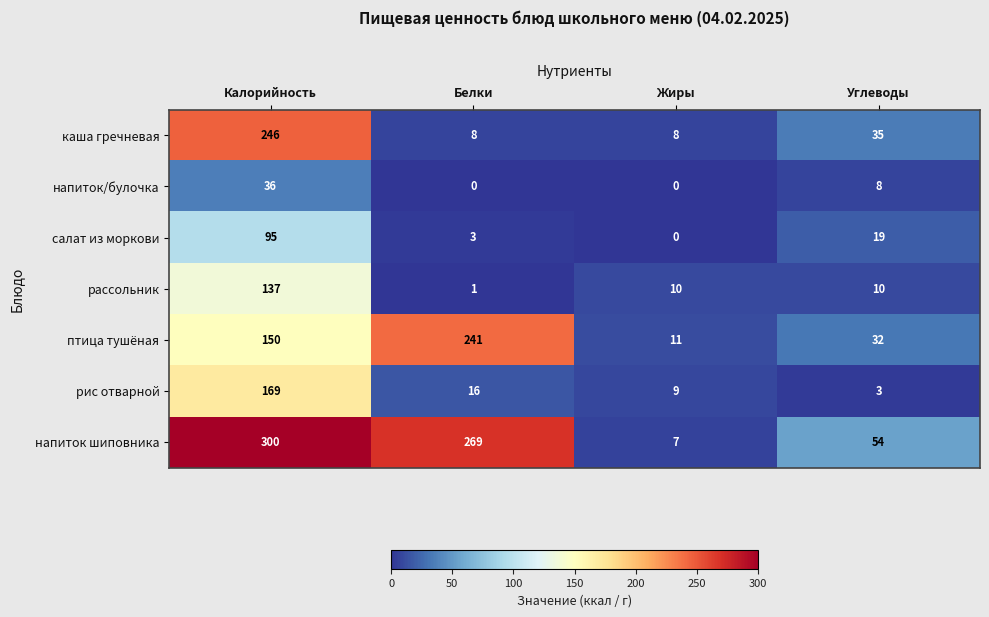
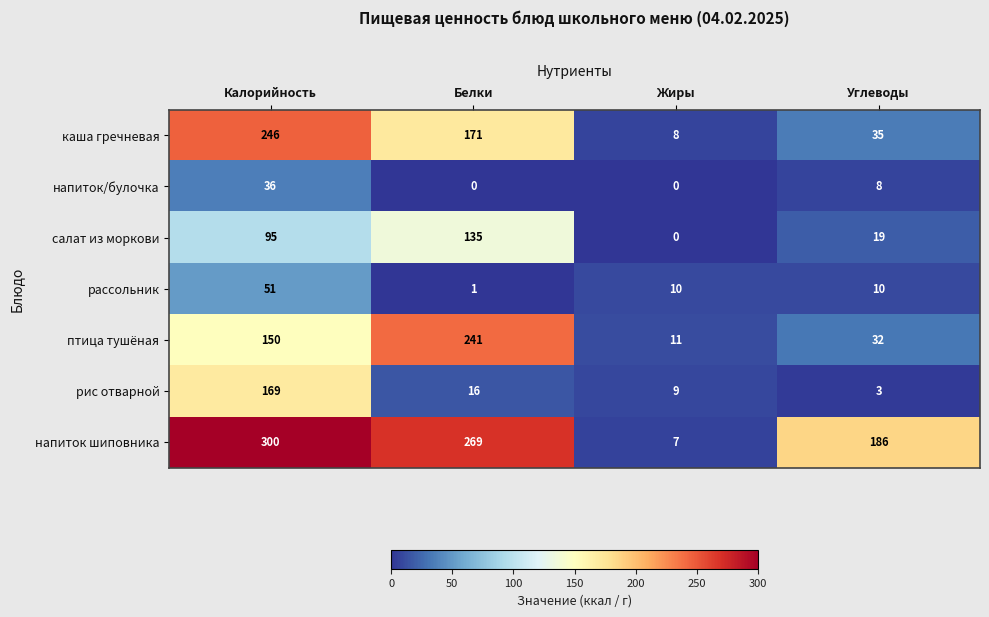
каша гречневая, Белки: 8 -> 171
салат из моркови, Белки: 3 -> 135
рассольник, Калорийность: 137 -> 51
напиток шиповника, Углеводы: 54 -> 186
